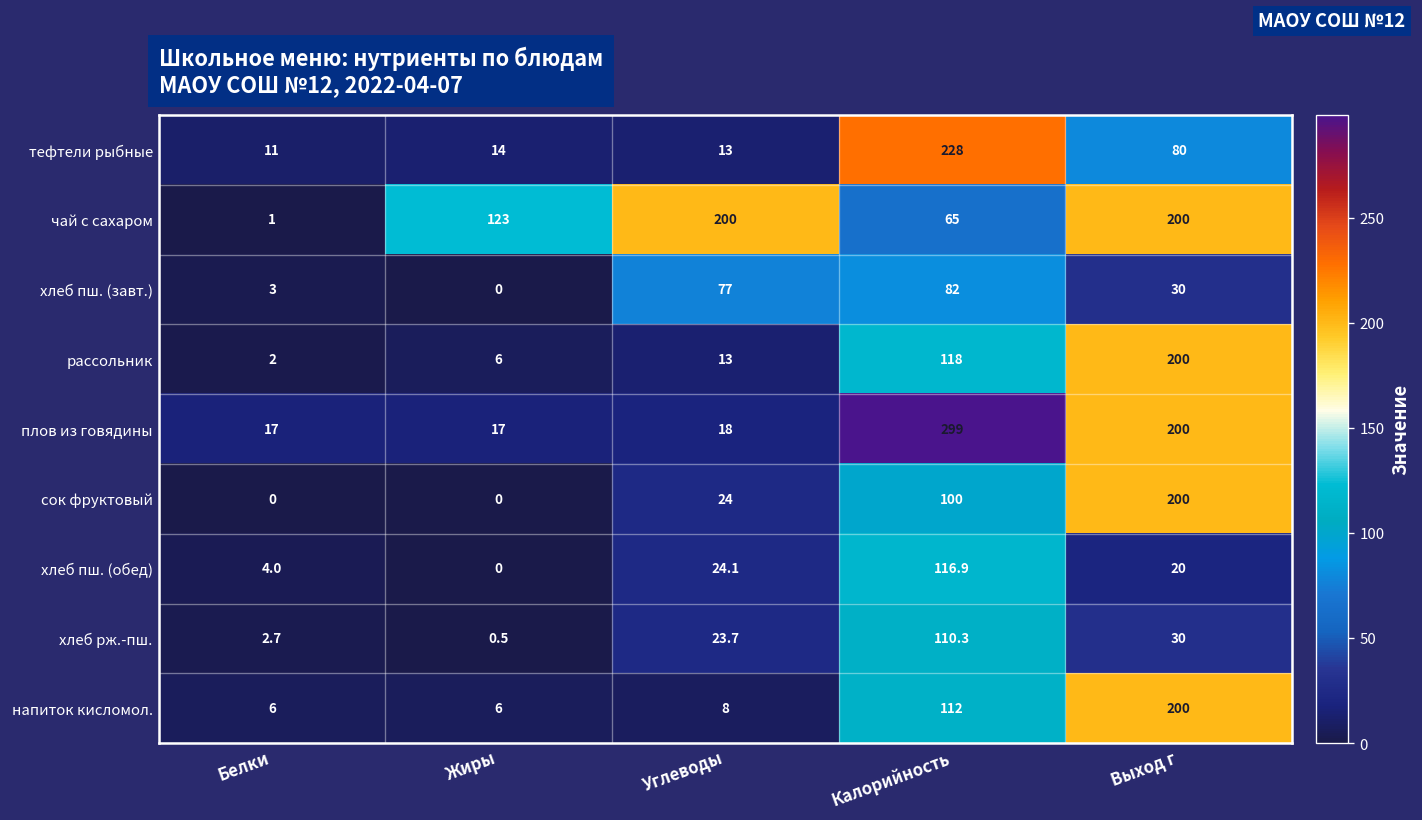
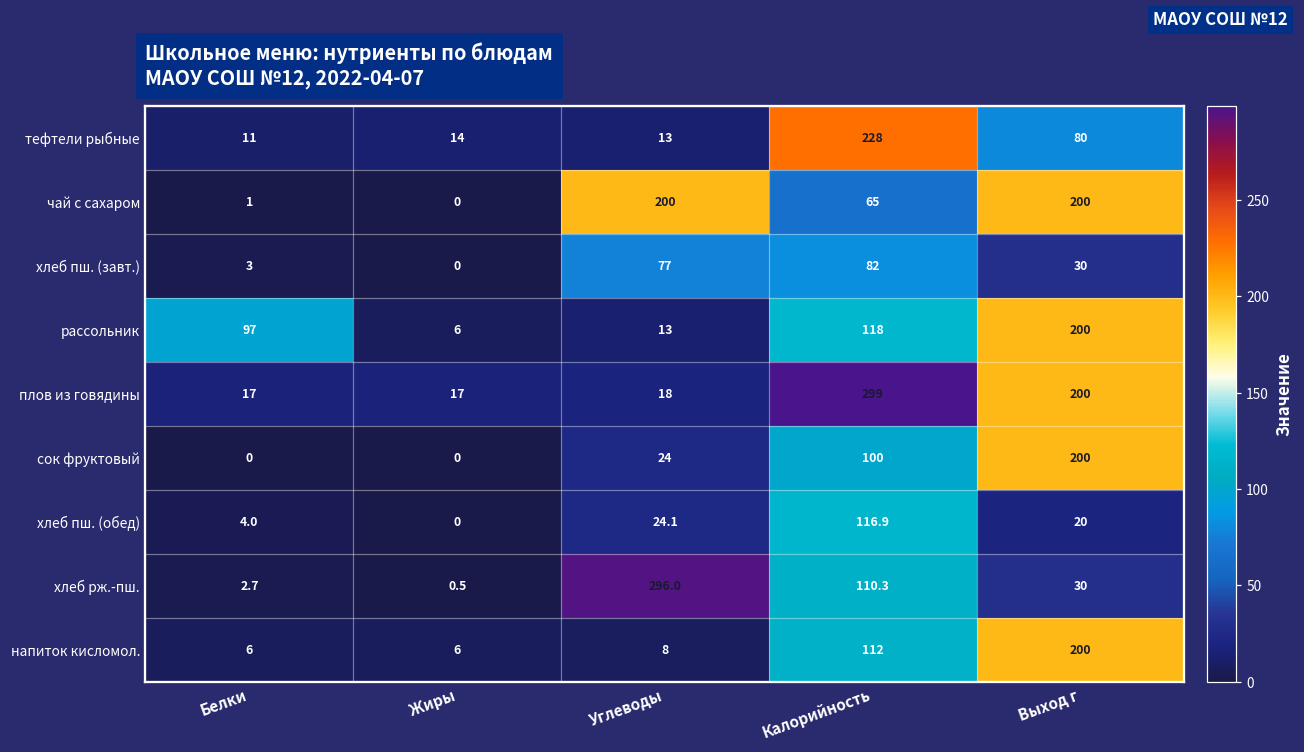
чай с сахаром, Жиры: 123 -> 0
рассольник, Белки: 2 -> 97
хлеб рж.-пш., Углеводы: 23.7 -> 296.0
